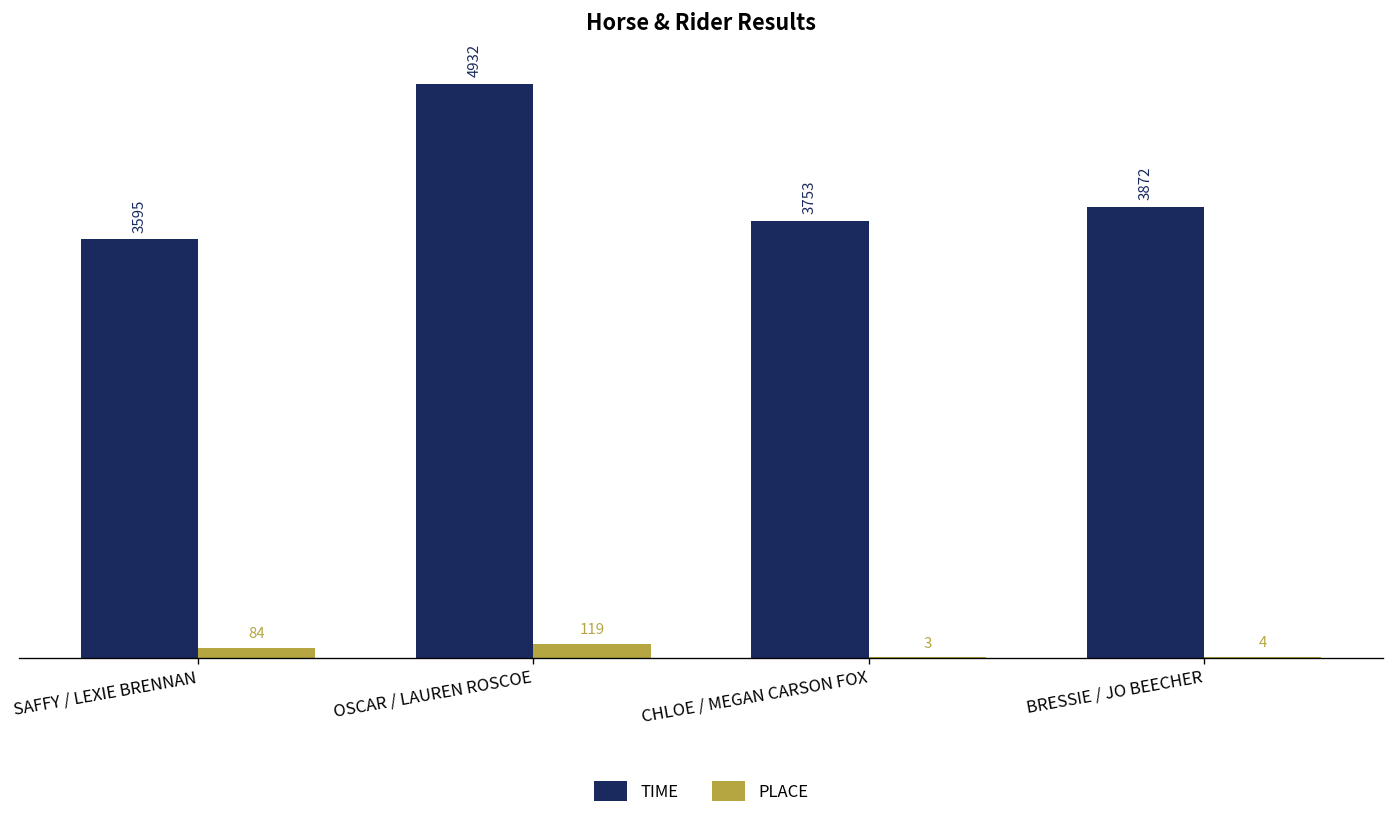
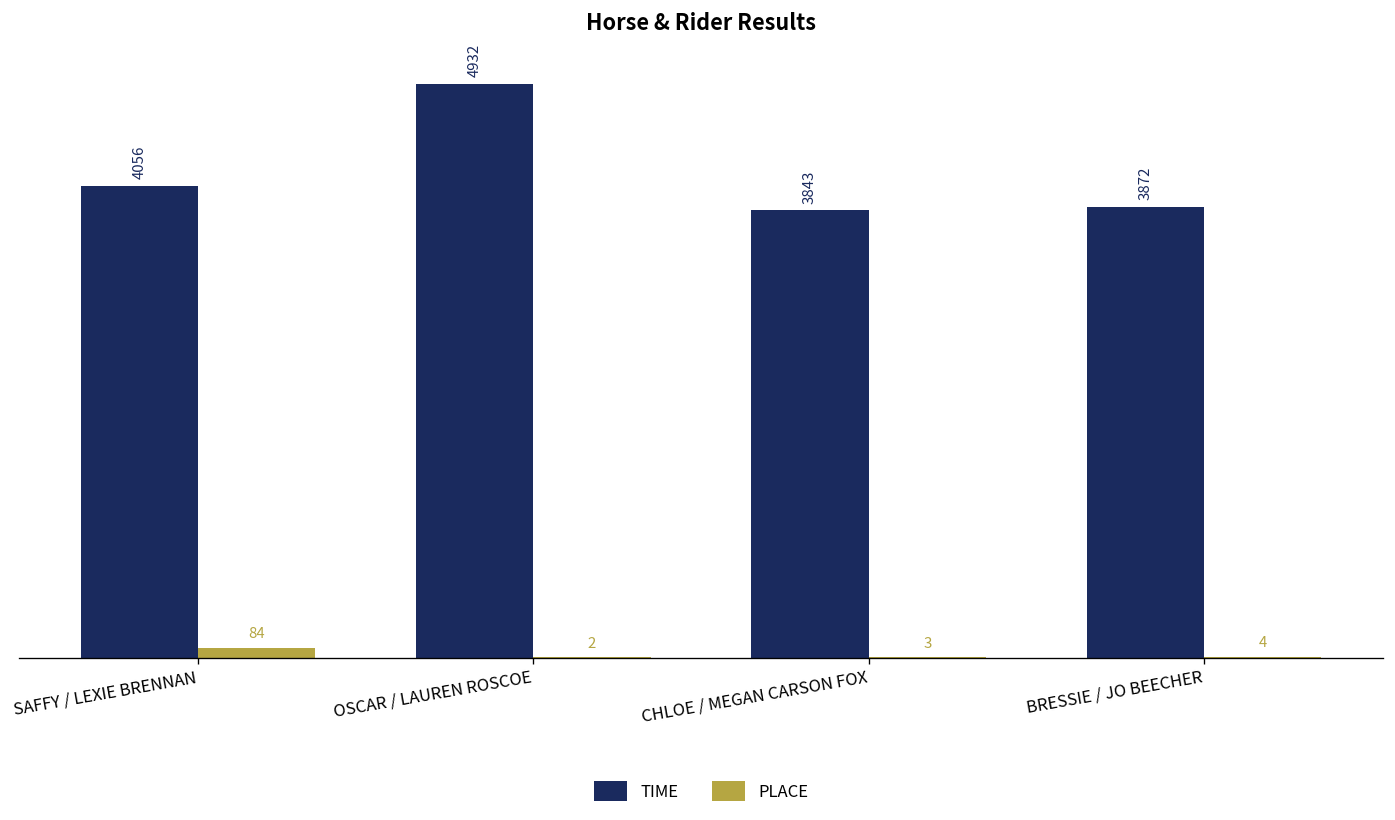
TIME, SAFFY / LEXIE BRENNAN: 3595 -> 4056
PLACE, OSCAR / LAUREN ROSCOE: 119 -> 2
TIME, CHLOE / MEGAN CARSON FOX: 3753 -> 3843
